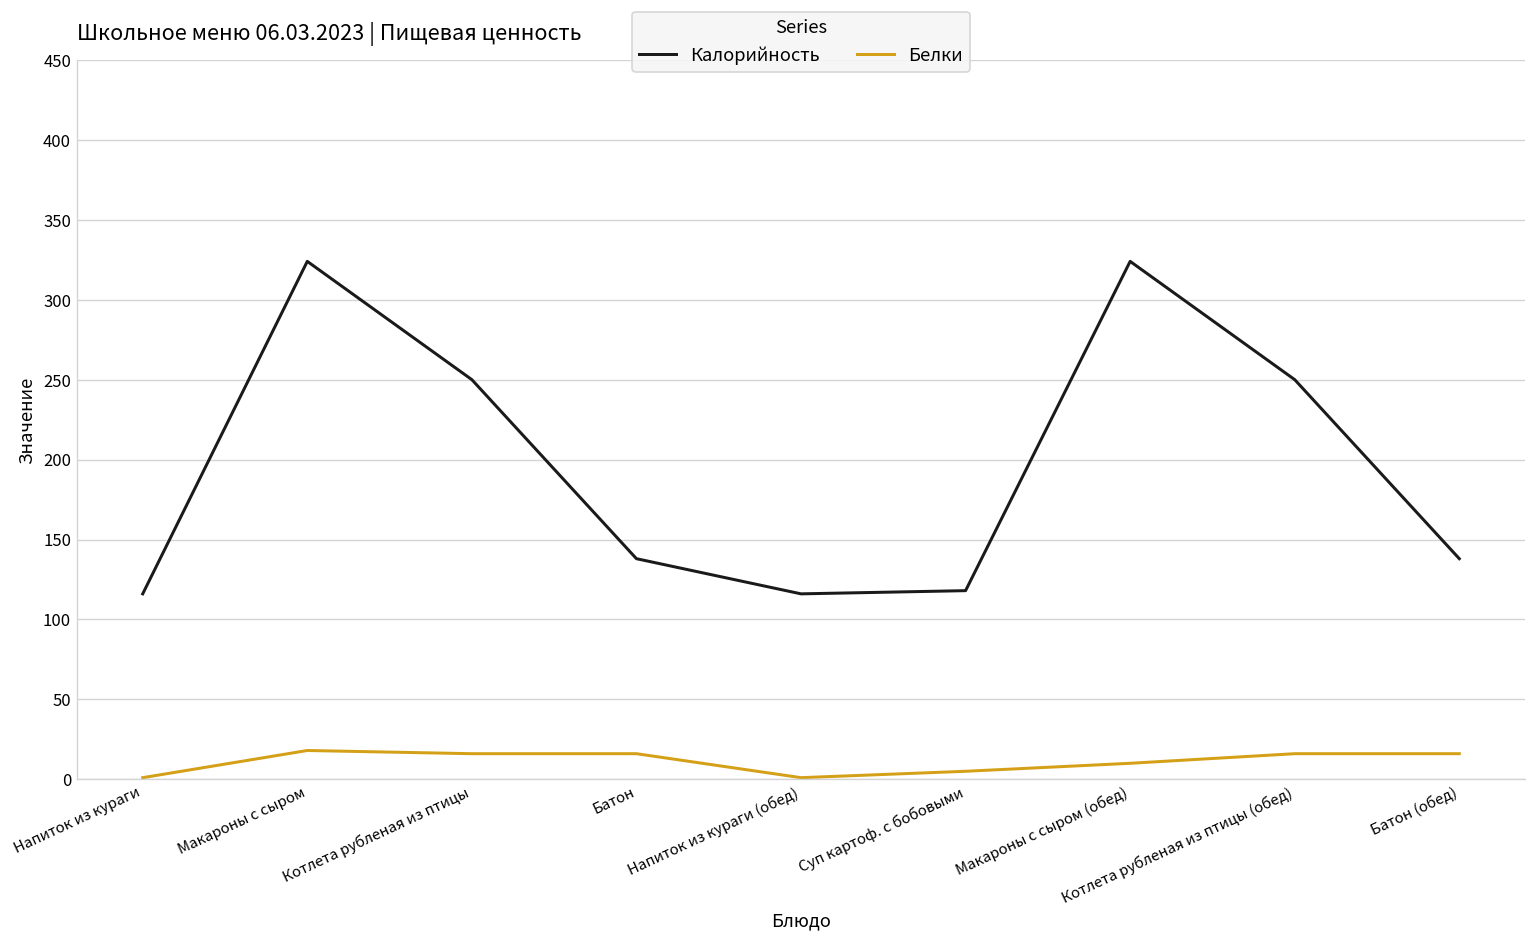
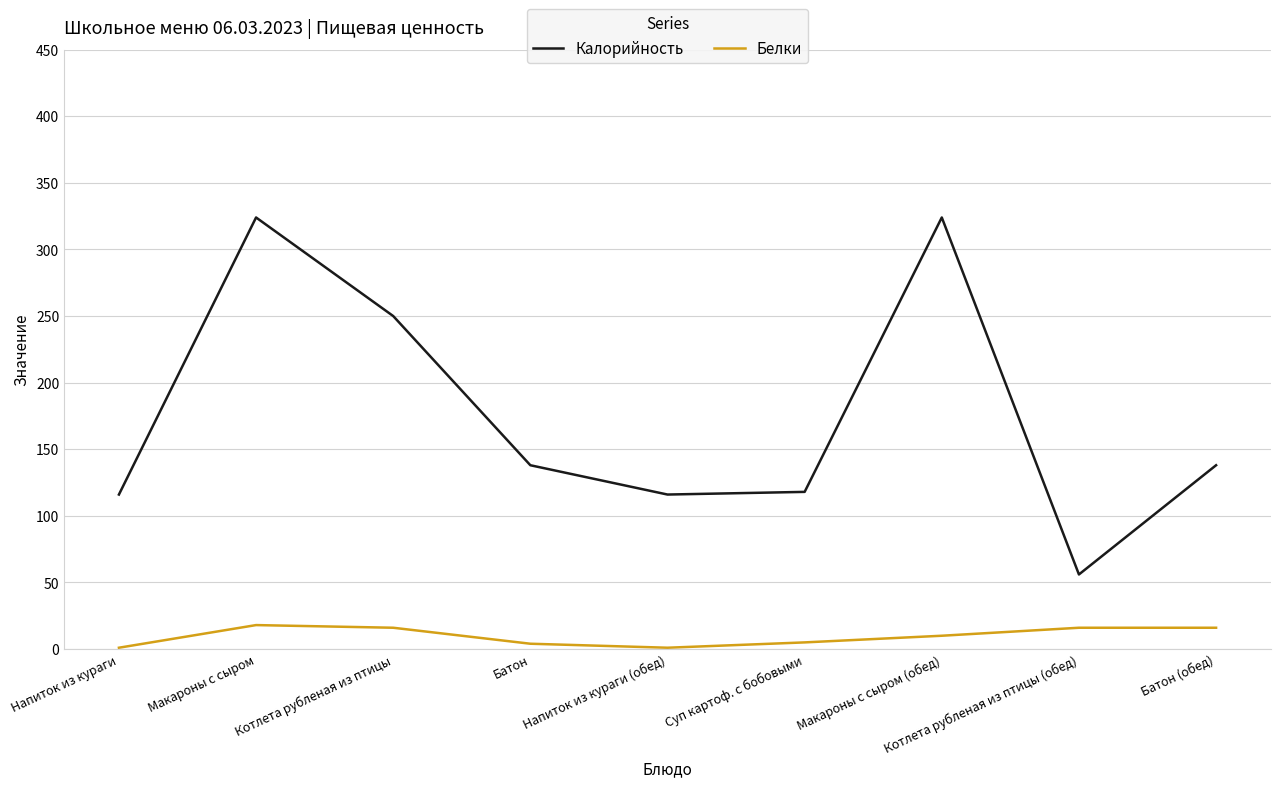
Белки, Батон: 16 -> 4
Калорийность, Котлета рубленая из птицы (обед): 250 -> 56
